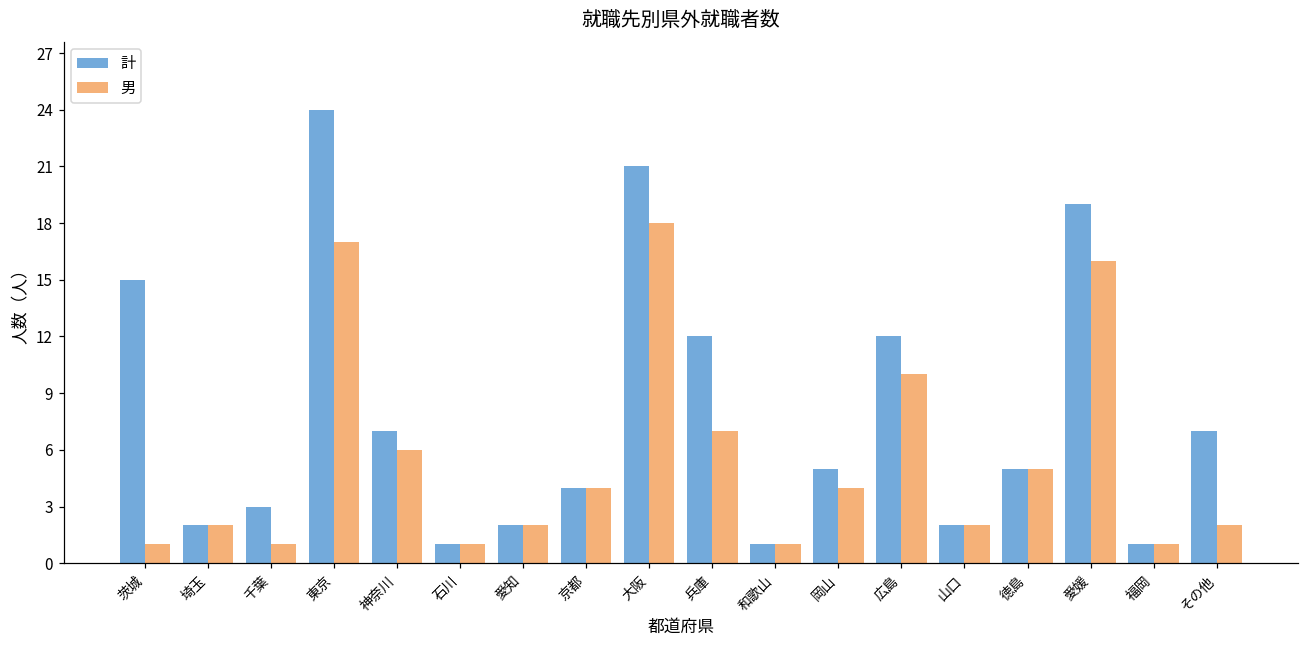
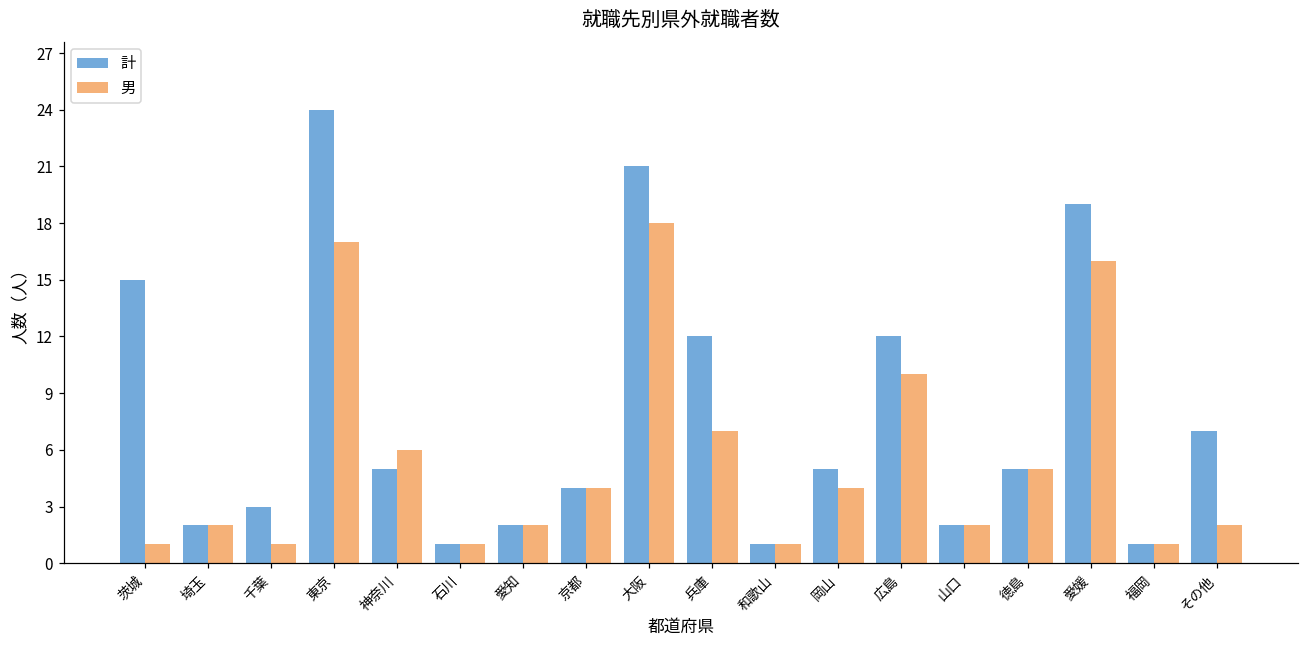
計, 神奈川: 7 -> 5
